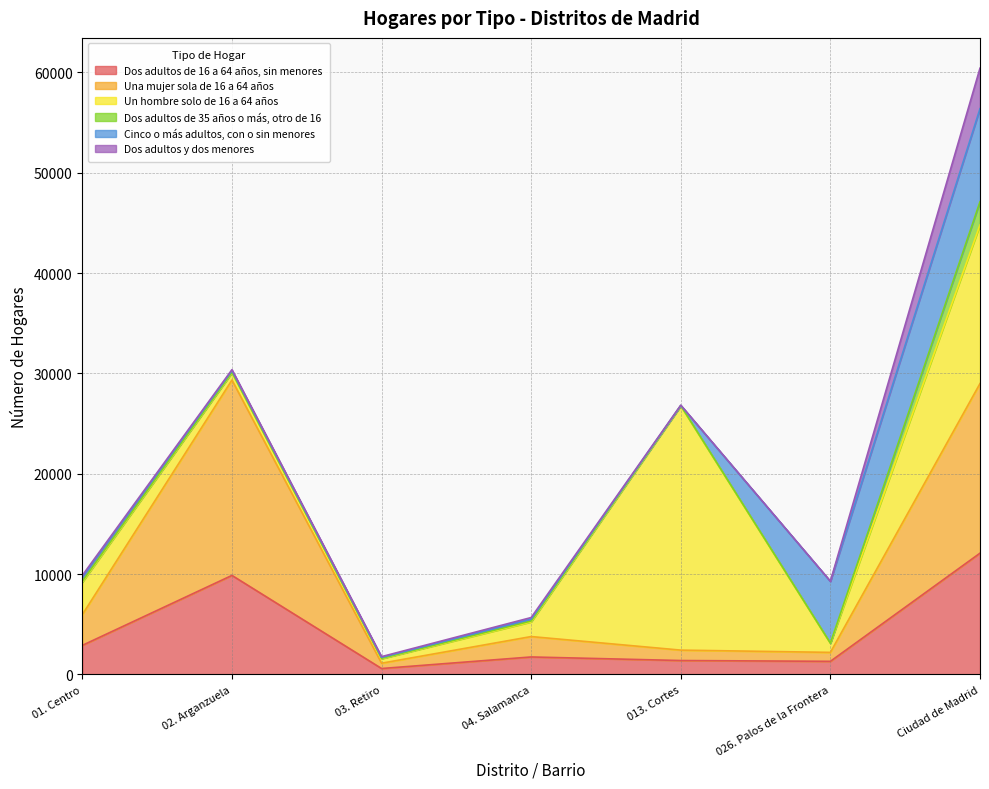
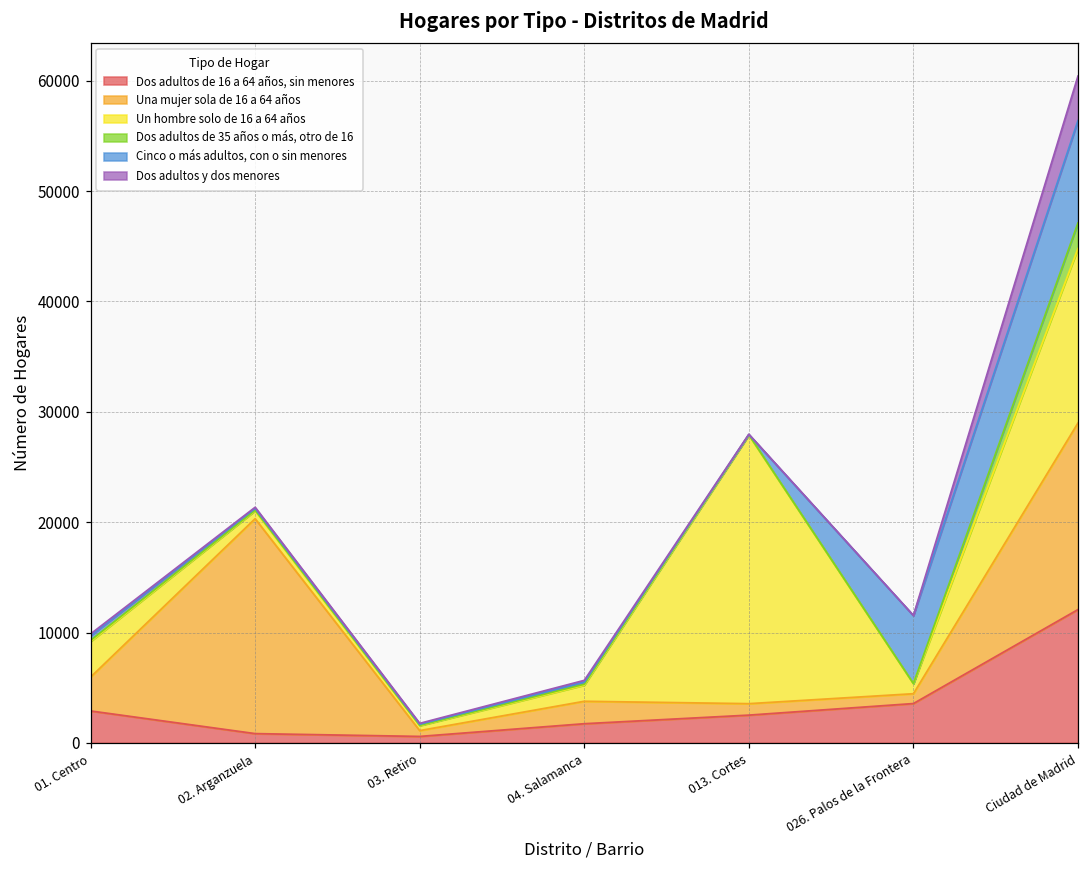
Dos adultos de 16 a 64 años, sin menores, 02. Arganzuela: 9900 -> 800
Dos adultos de 16 a 64 años, sin menores, 013. Cortes: 1400 -> 2500
Dos adultos de 16 a 64 años, sin menores, 026. Palos de la Frontera: 1300 -> 3600
